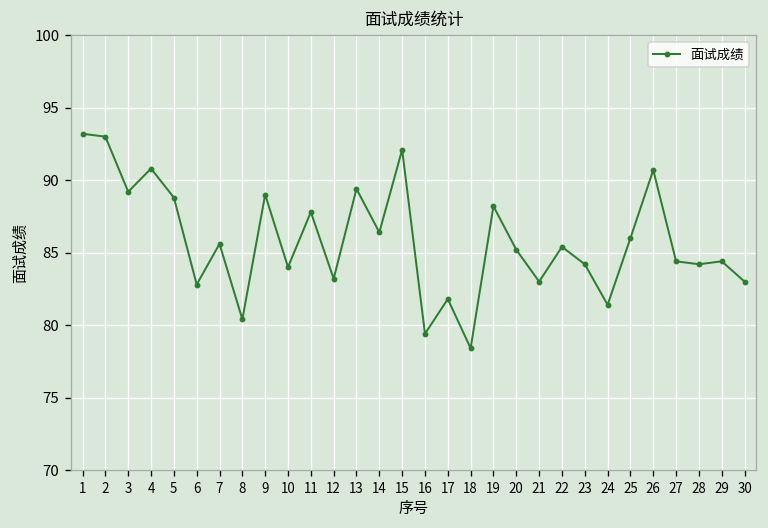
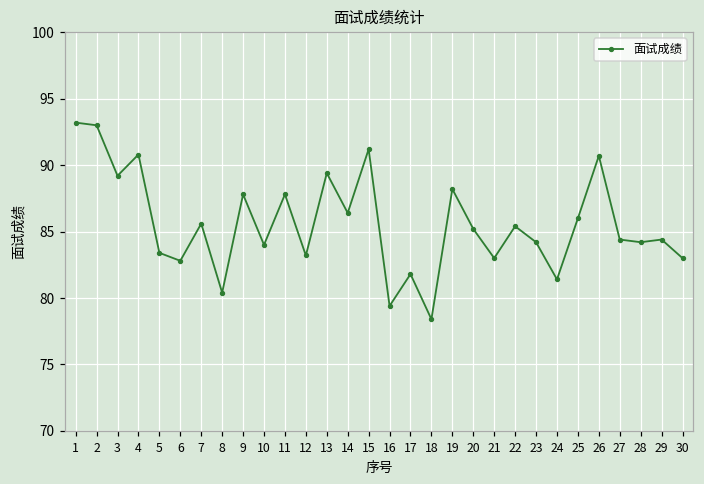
5: 88.8 -> 83.4
9: 89.0 -> 87.8
15: 92.1 -> 91.2
